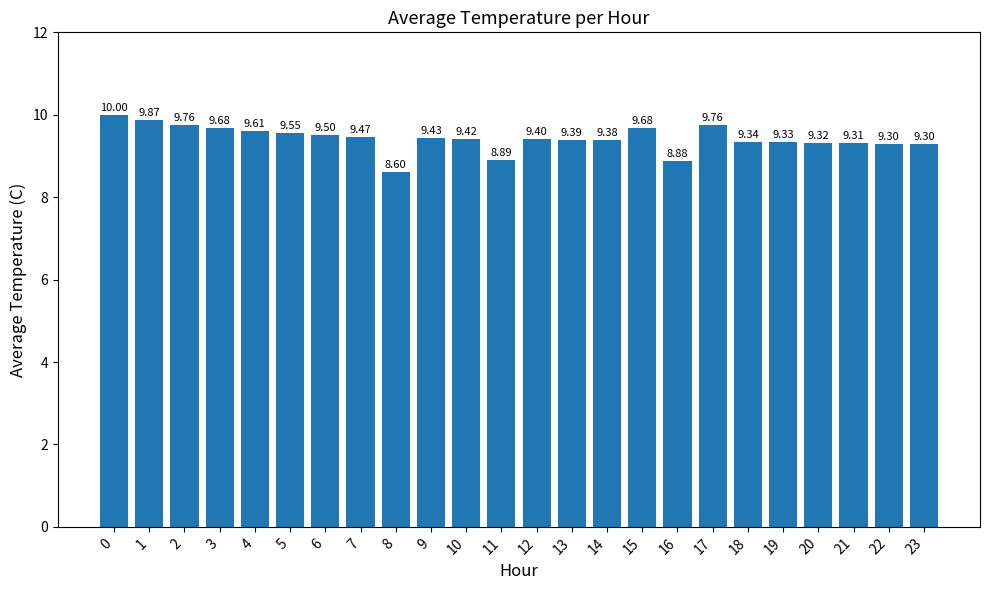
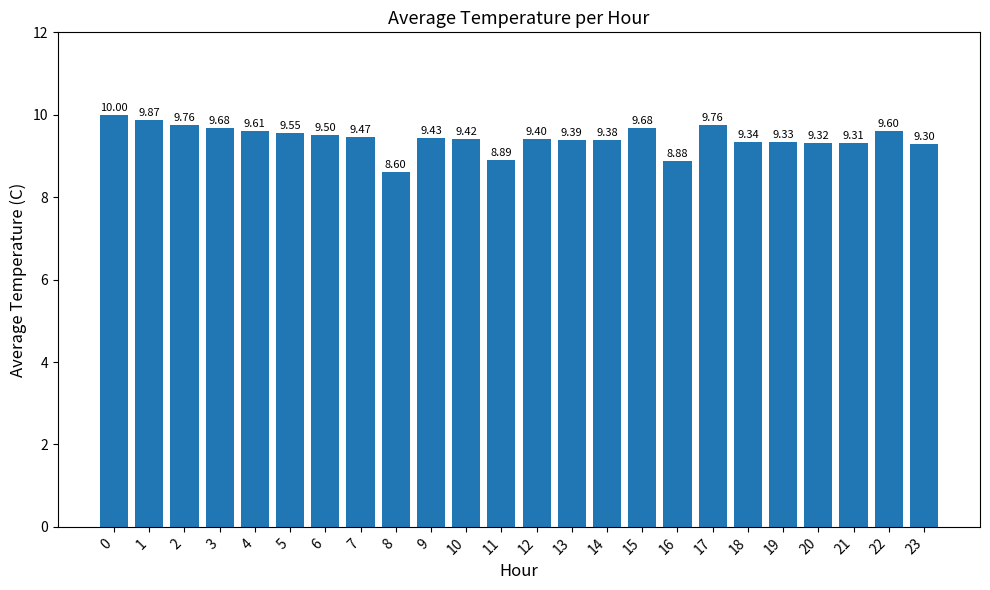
22: 9.30 -> 9.60
